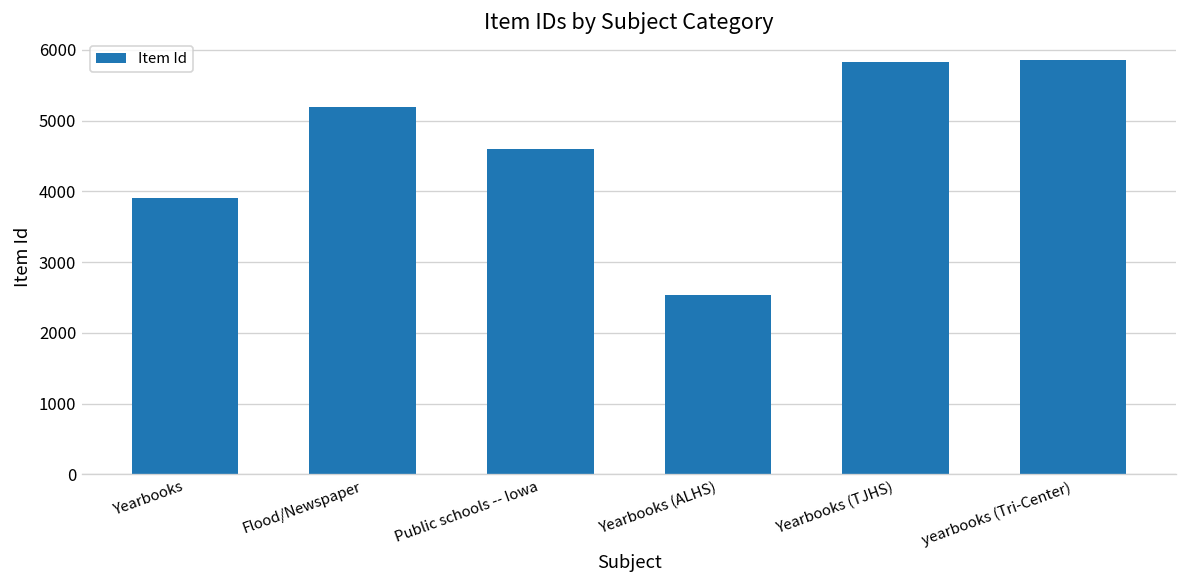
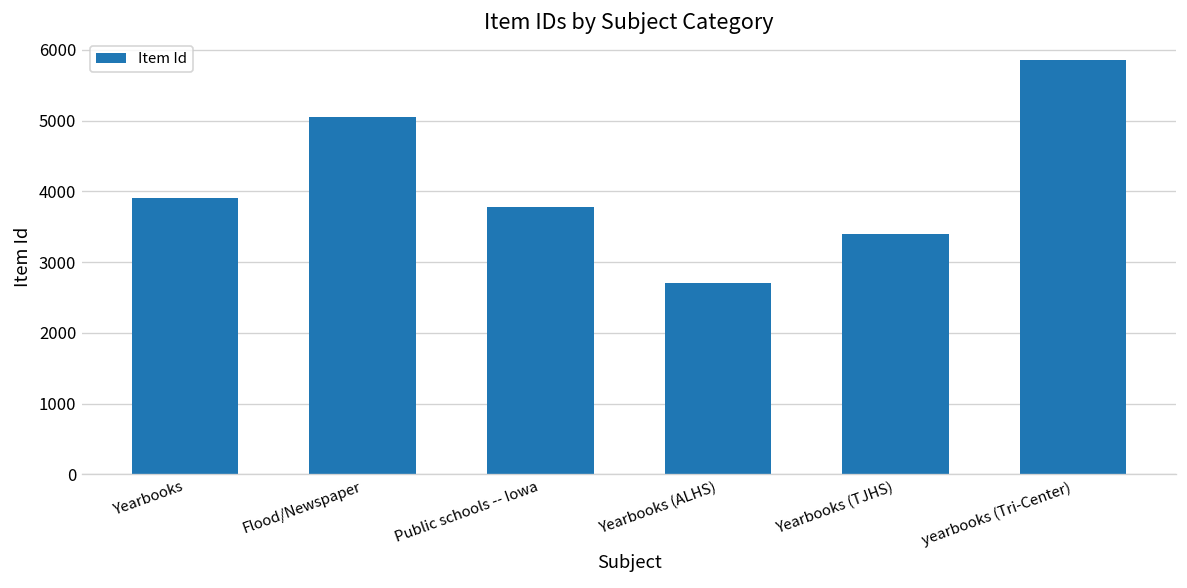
Flood/Newspaper: 5200 -> 5000
Public schools -- Iowa: 4600 -> 3800
Yearbooks (ALHS): 2500 -> 2700
Yearbooks (TJHS): 5800 -> 3400
